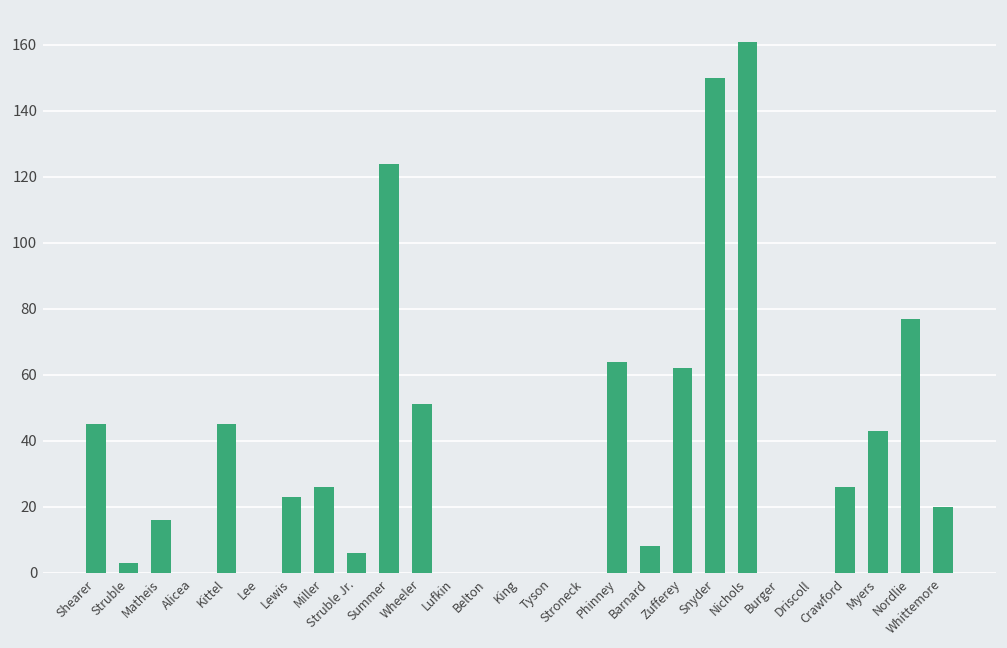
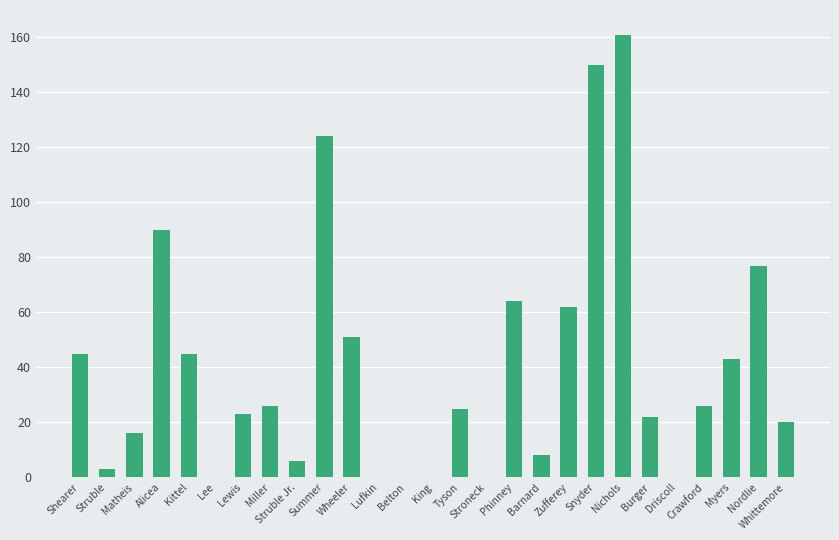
Alicea: 0 -> 90
Tyson: 0 -> 25
Burger: 0 -> 22
